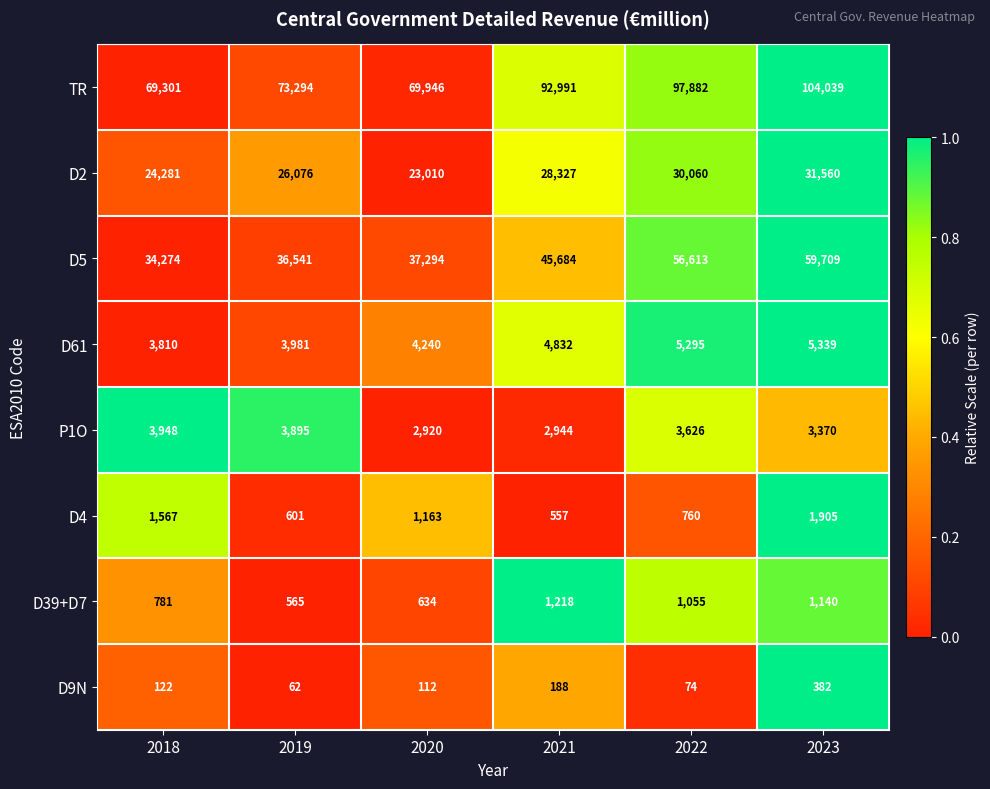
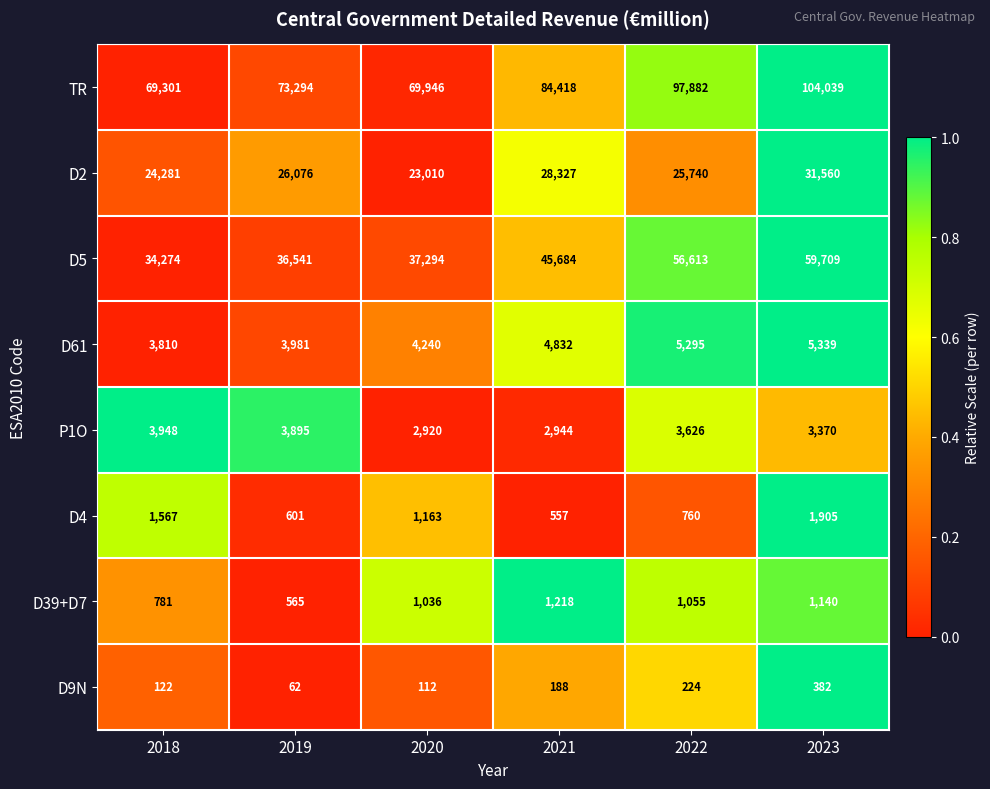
TR, 2021: 92,991 -> 84,418
D2, 2022: 30,060 -> 25,740
D39+D7, 2020: 634 -> 1,036
D9N, 2022: 74 -> 224
